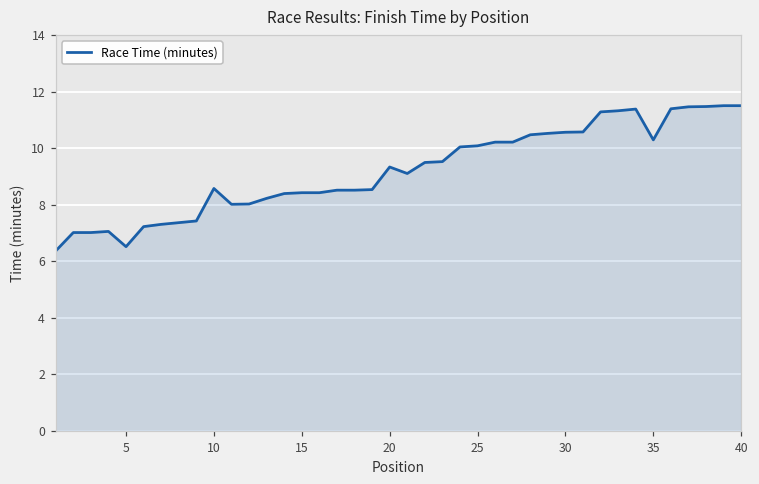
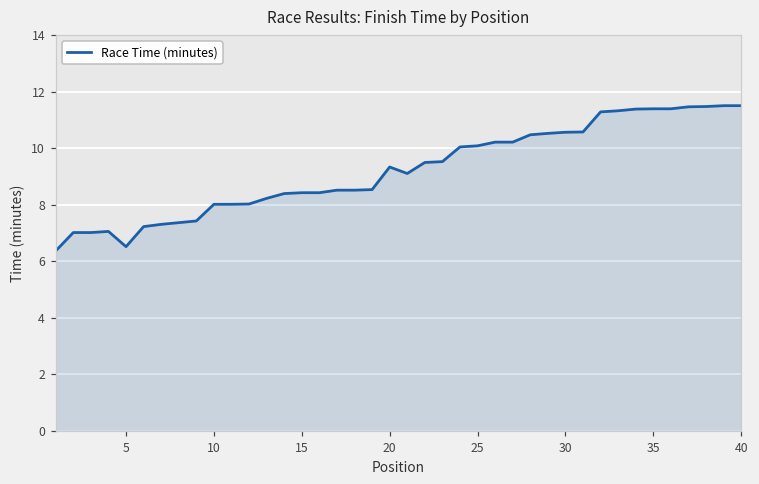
10: 8.6 -> 8.0
35: 10.3 -> 11.4
